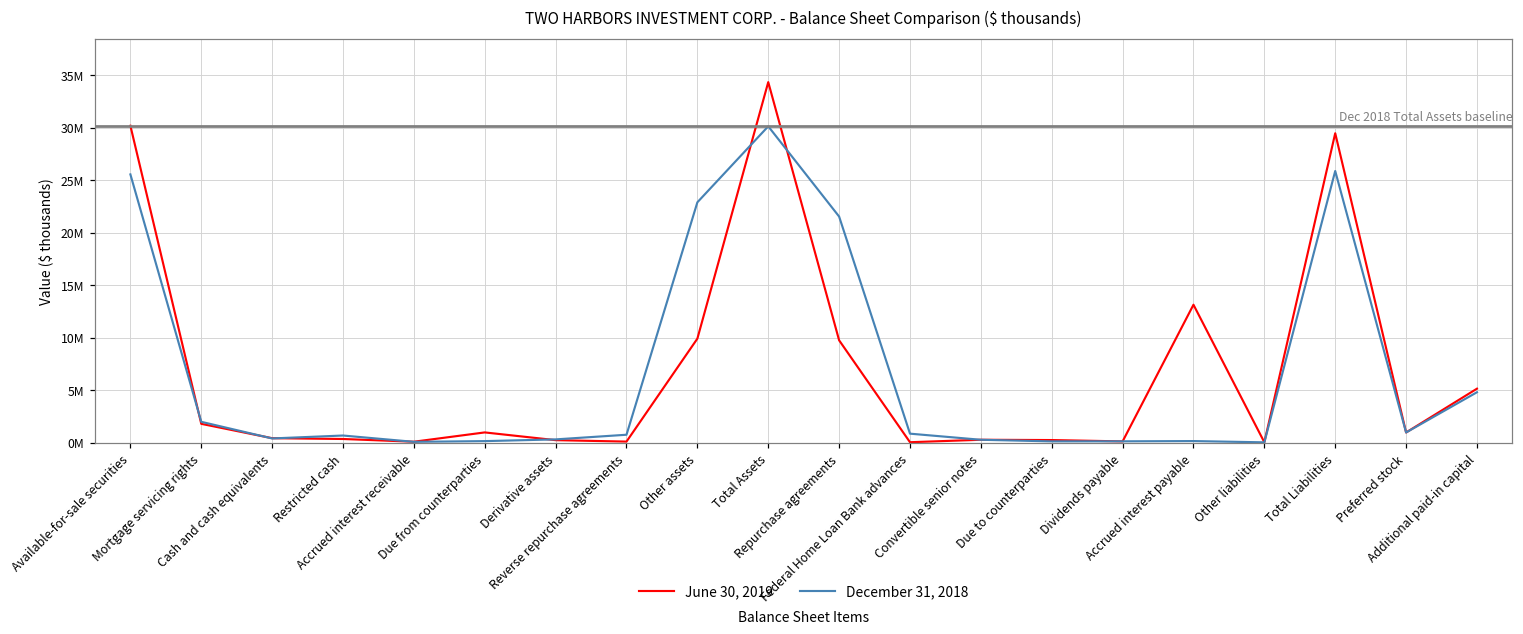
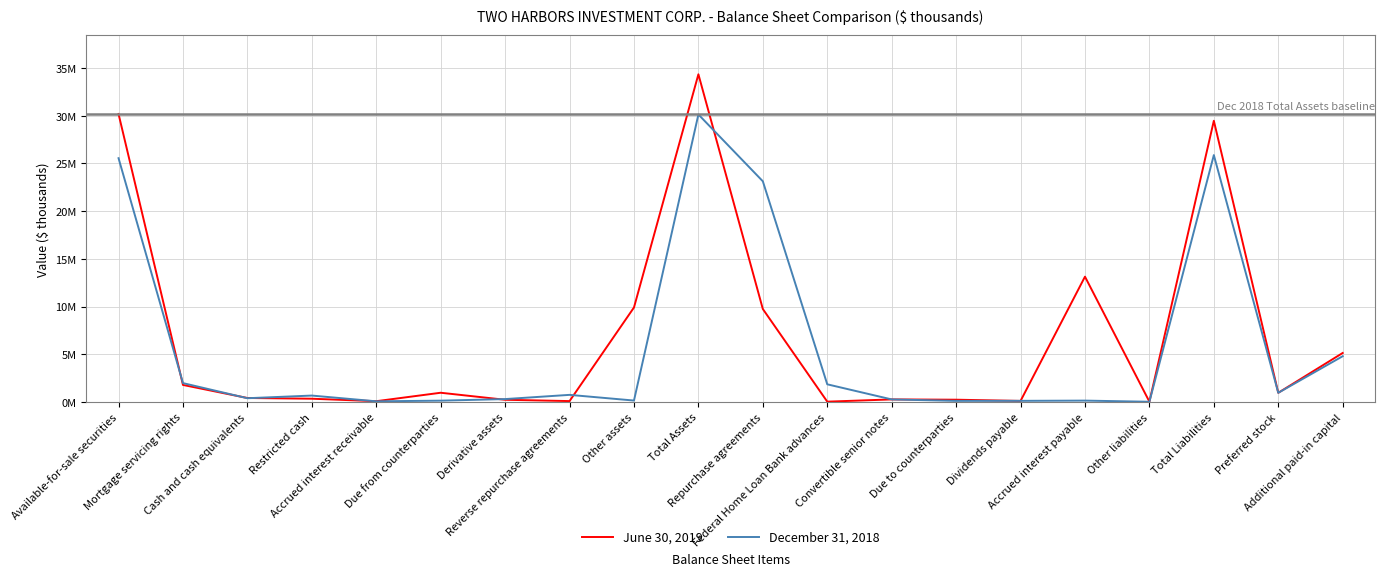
December 31, 2018, Other assets: 23000000 -> 0
December 31, 2018, Repurchase agreements: 22000000 -> 23000000
December 31, 2018, Federal Home Loan Bank advances: 1000000 -> 2000000
